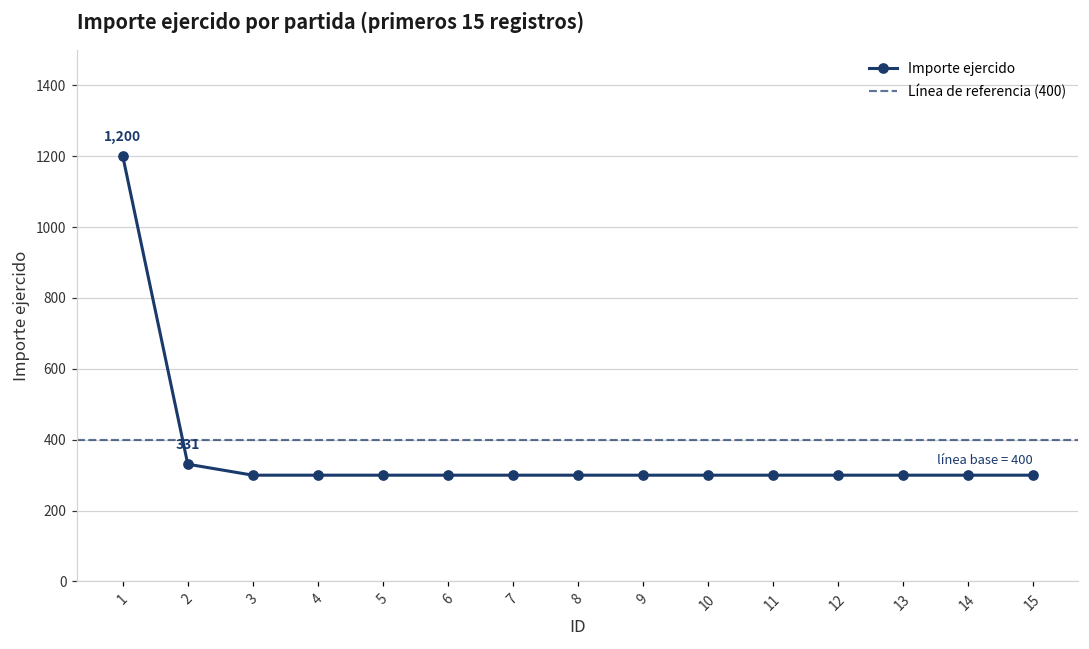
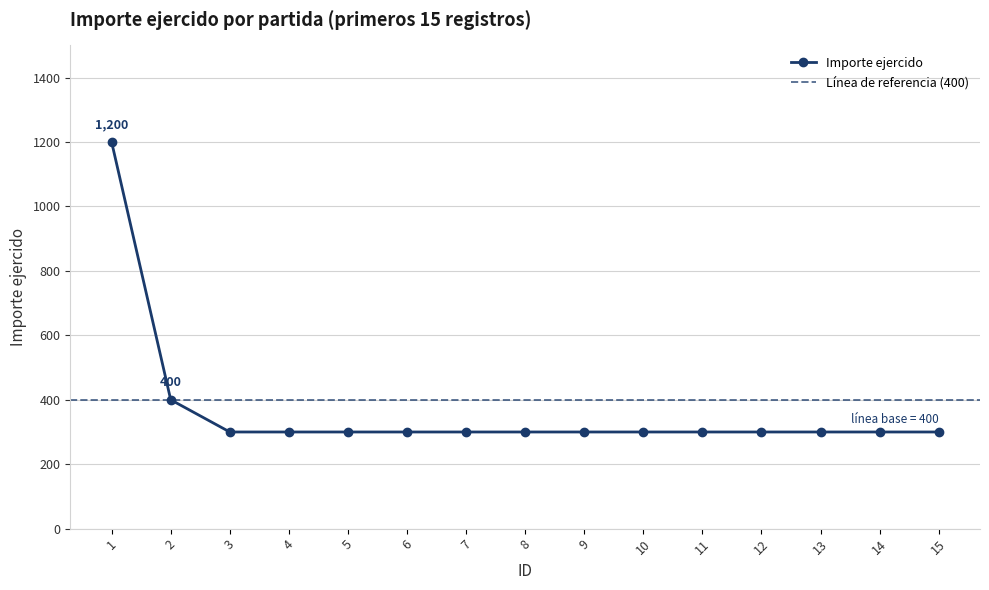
2: 331 -> 400
